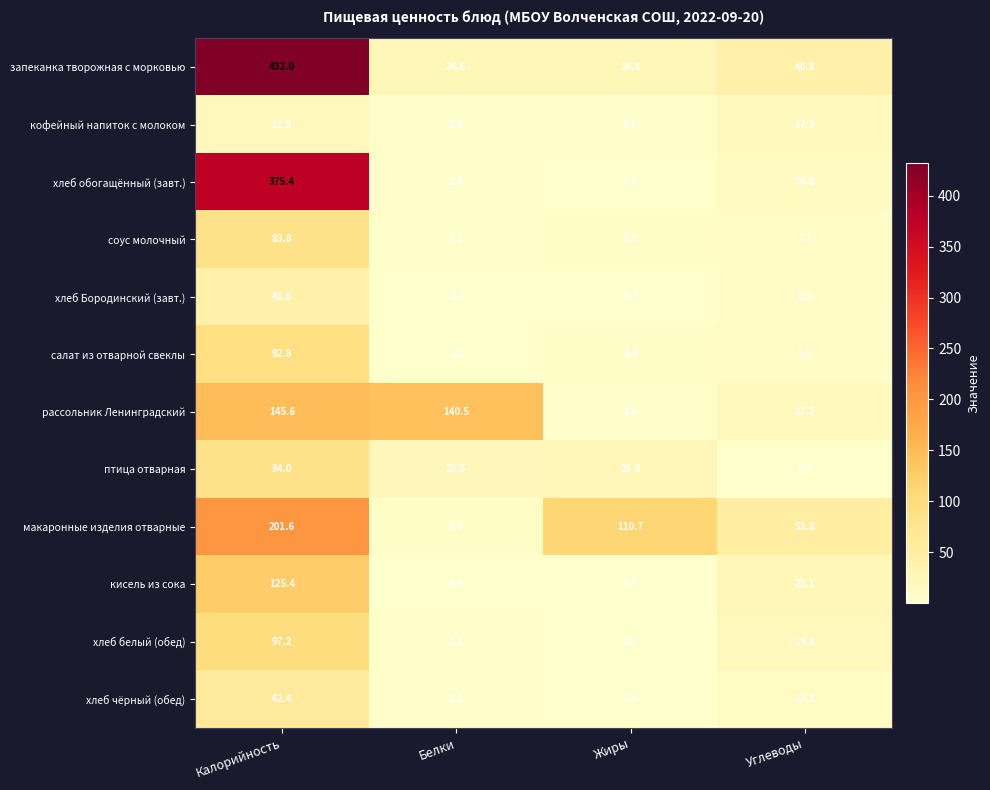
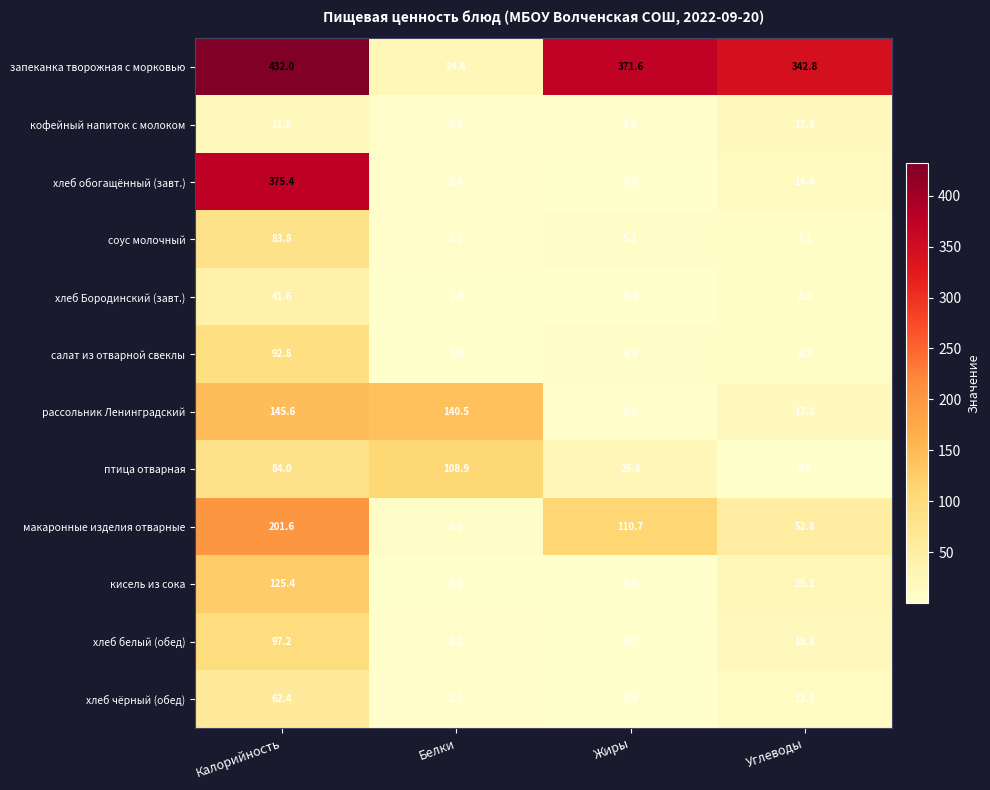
запеканка творожная с морковью, Жиры: 24.8 -> 371.6
запеканка творожная с морковью, Углеводы: 40.8 -> 342.8
птица отварная, Белки: 23.5 -> 108.9
